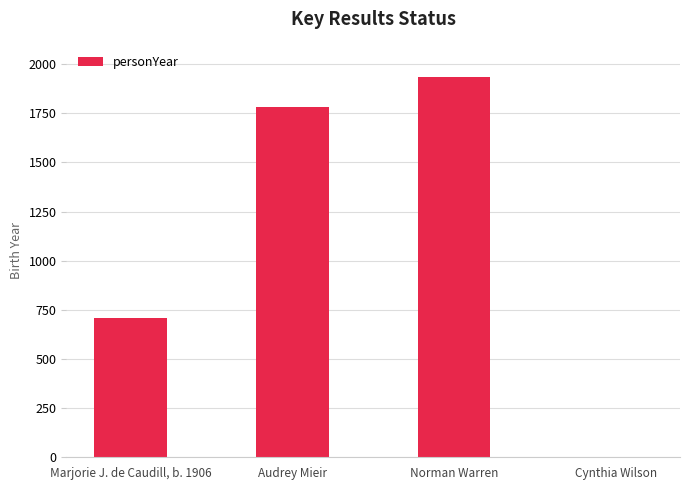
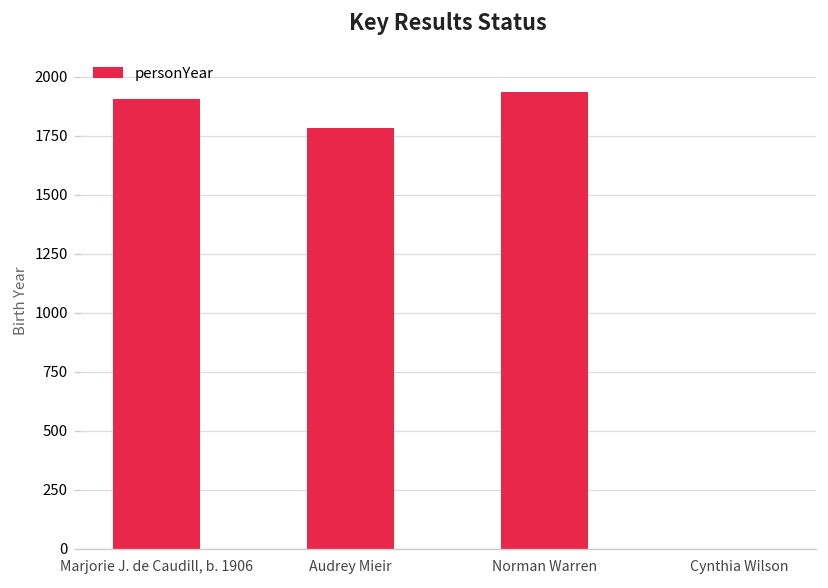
Marjorie J. de Caudill, b. 1906: 710 -> 1910
